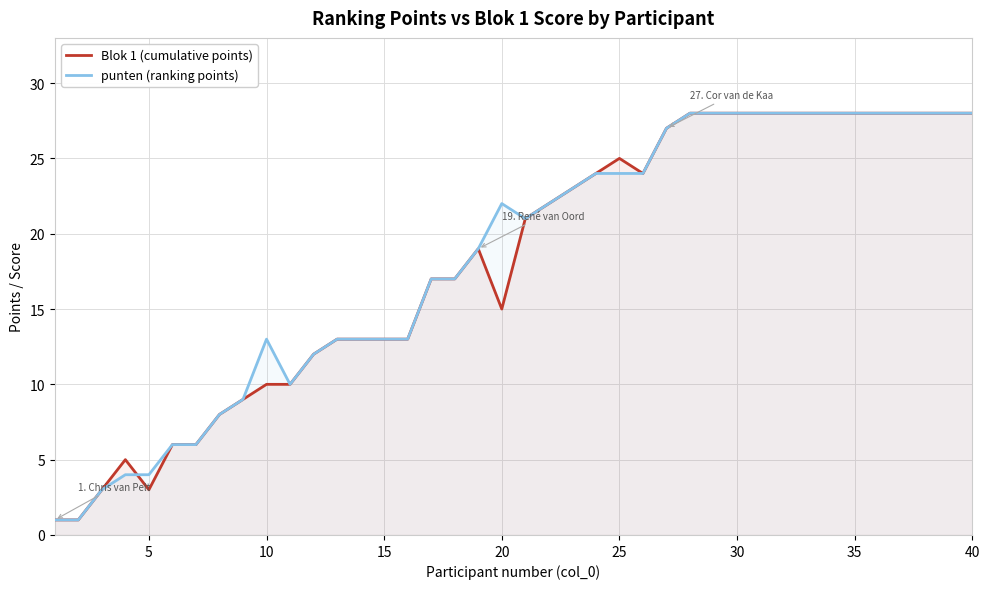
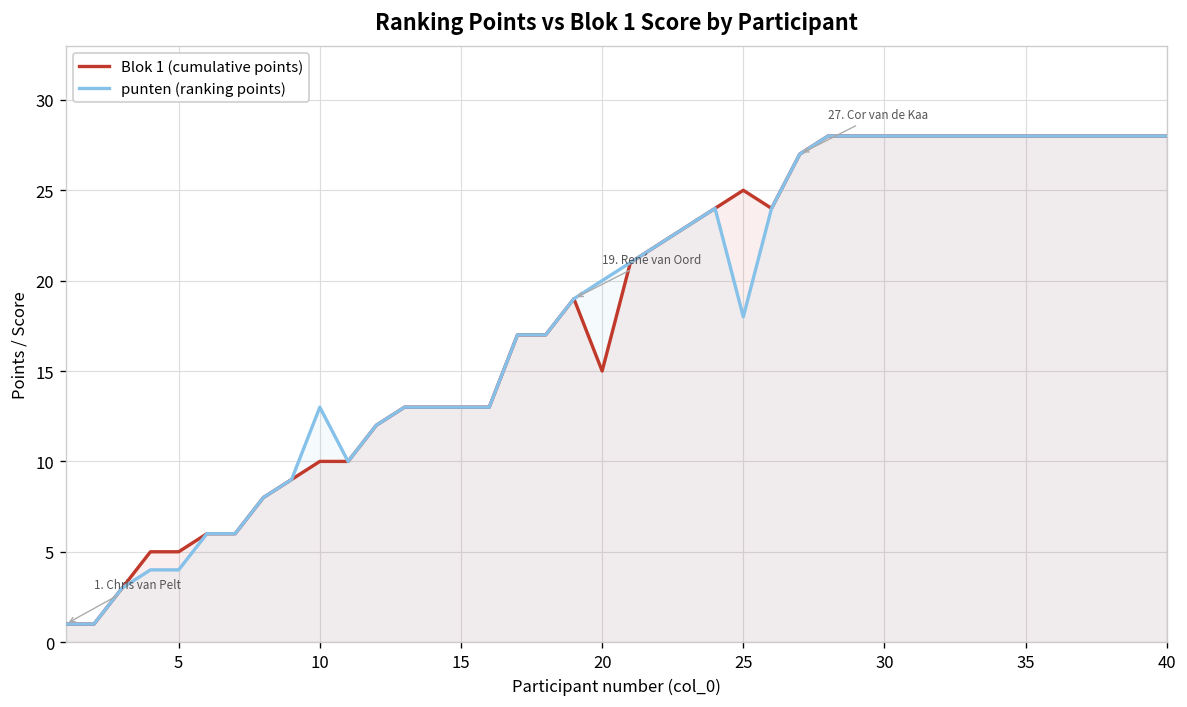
Blok 1 (cumulative points), 5: 3 -> 5
punten (ranking points), 20: 22 -> 20
punten (ranking points), 25: 24 -> 18
